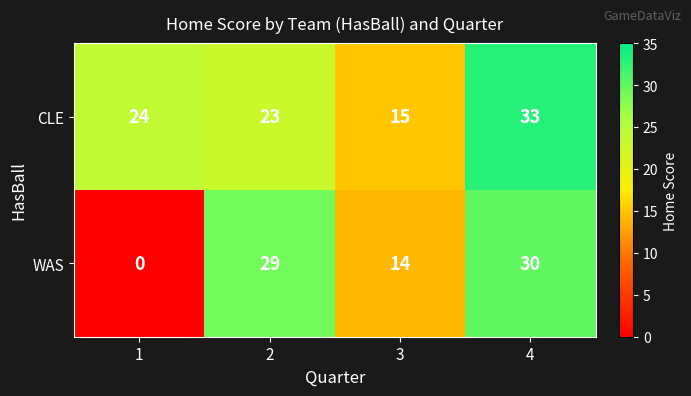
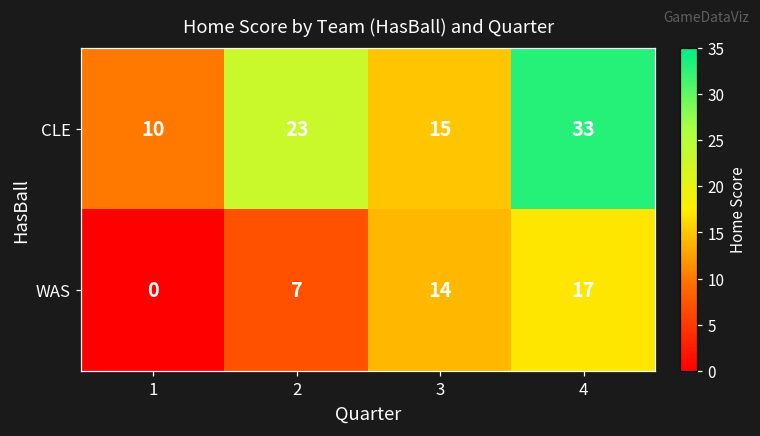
CLE, 1: 24 -> 10
WAS, 2: 29 -> 7
WAS, 4: 30 -> 17
